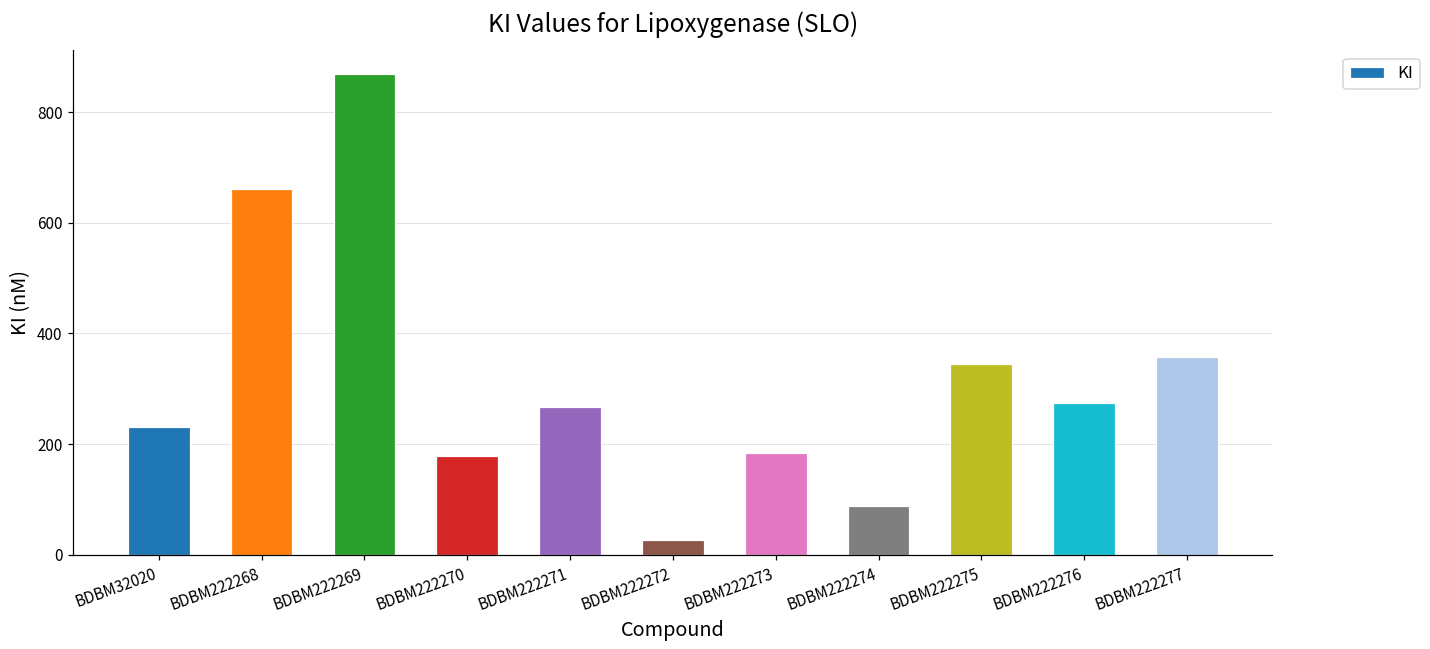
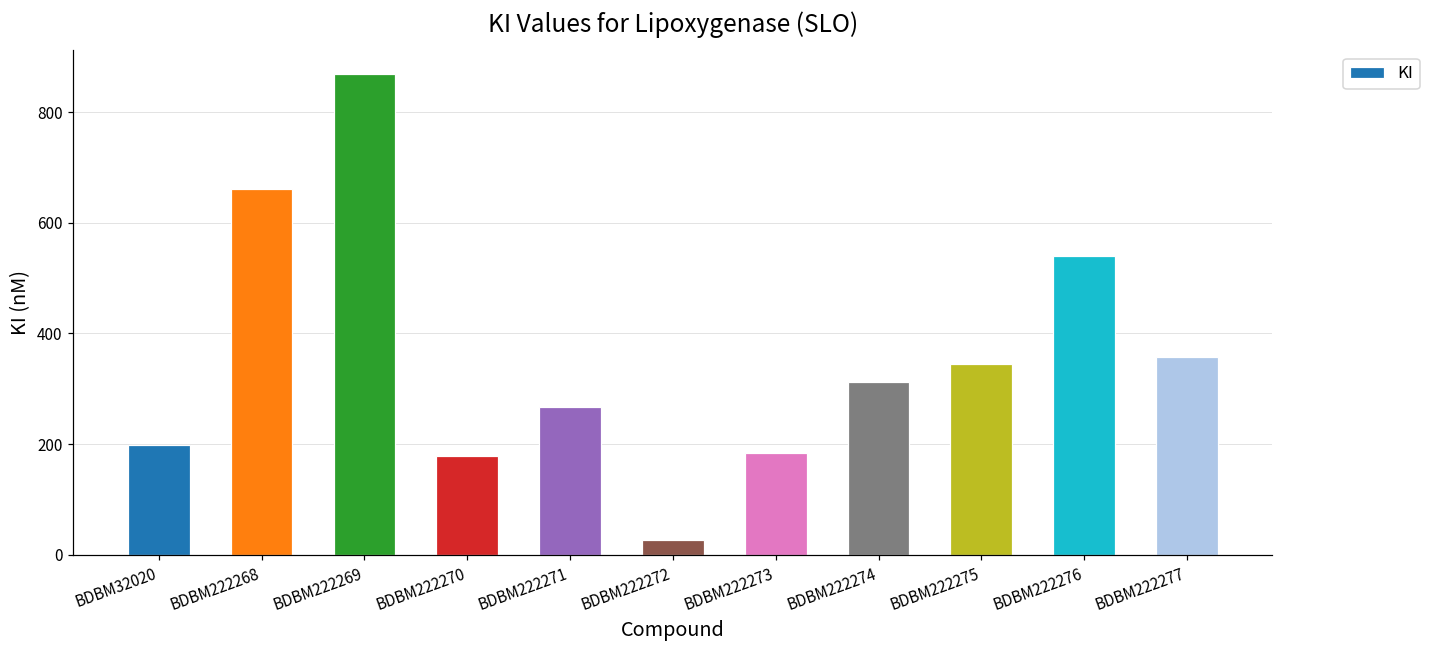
BDBM32020: 230 -> 200
BDBM222274: 90 -> 310
BDBM222276: 270 -> 540
